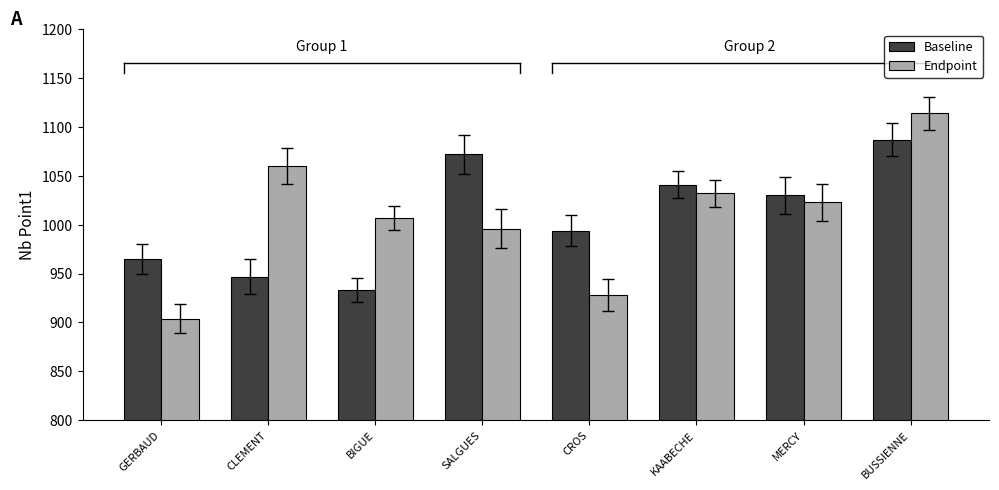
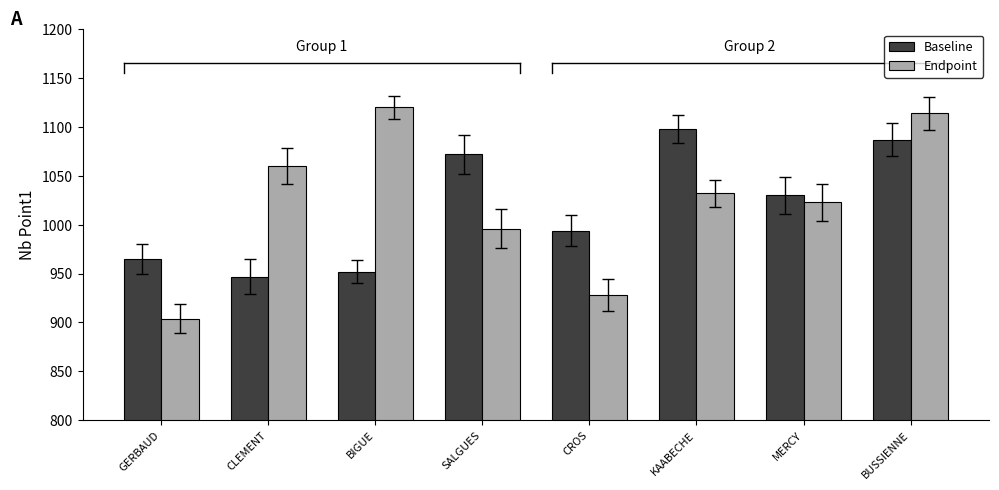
Baseline, BIGUE: 930 -> 950
Endpoint, BIGUE: 1010 -> 1120
Baseline, KAABECHE: 1040 -> 1100
